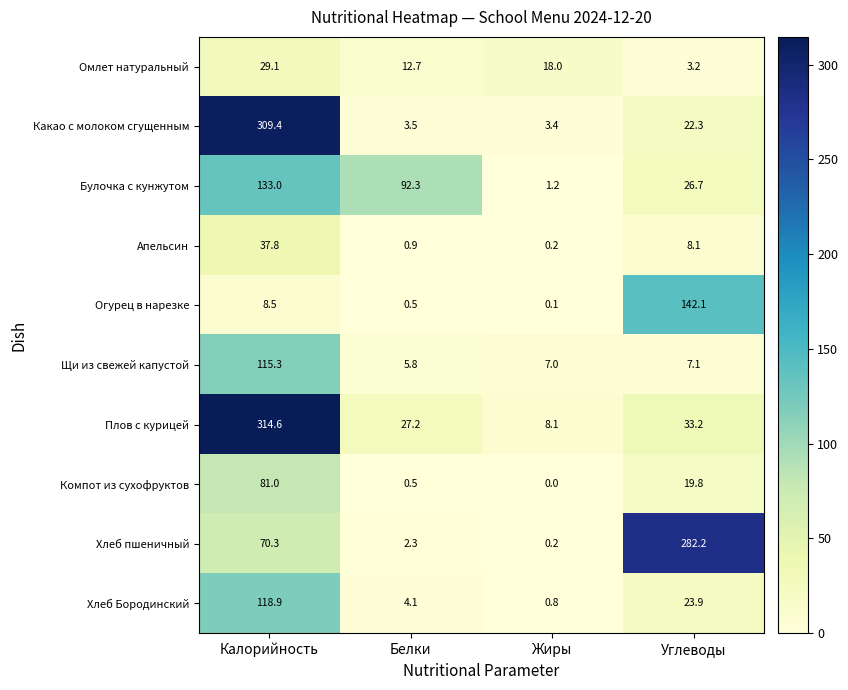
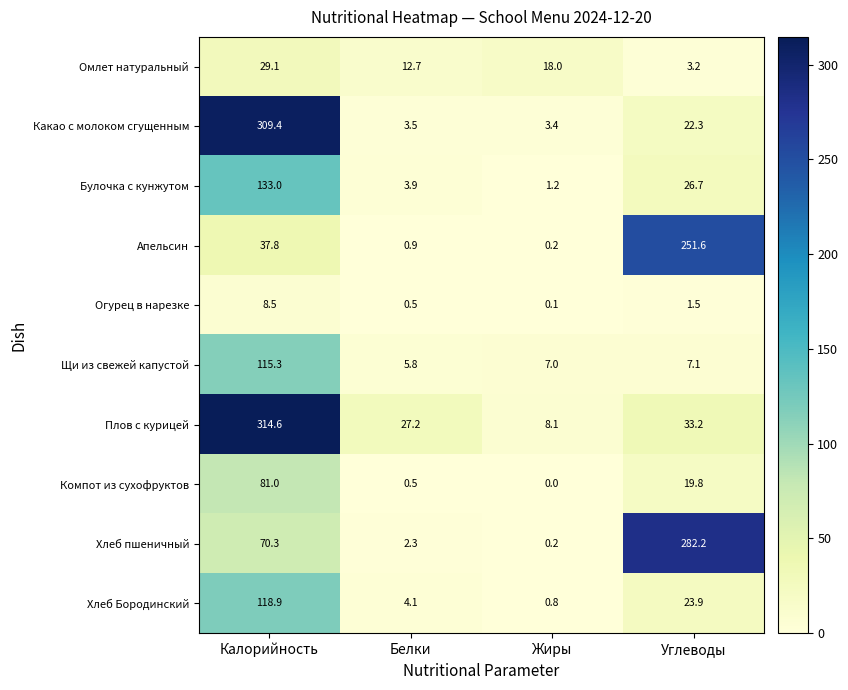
Булочка с кунжутом, Белки: 92.3 -> 3.9
Апельсин, Углеводы: 8.1 -> 251.6
Огурец в нарезке, Углеводы: 142.1 -> 1.5
